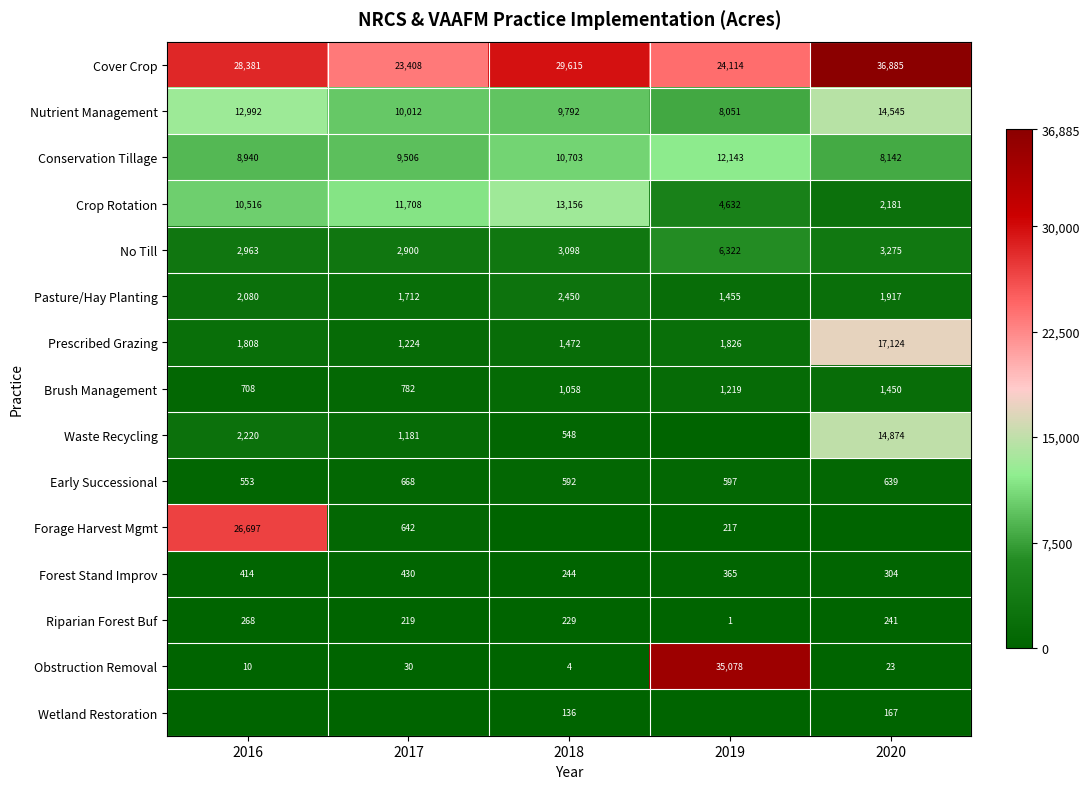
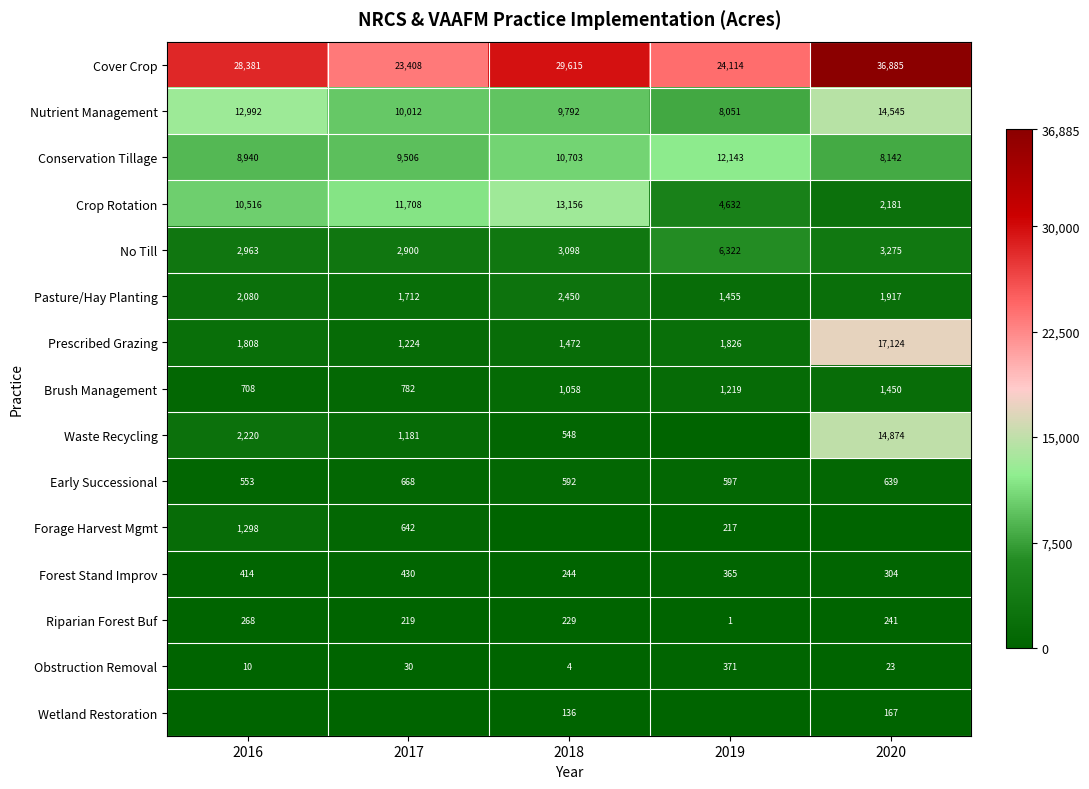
Forage Harvest Mgmt, 2016: 26,697 -> 1,298
Obstruction Removal, 2019: 35,078 -> 371
